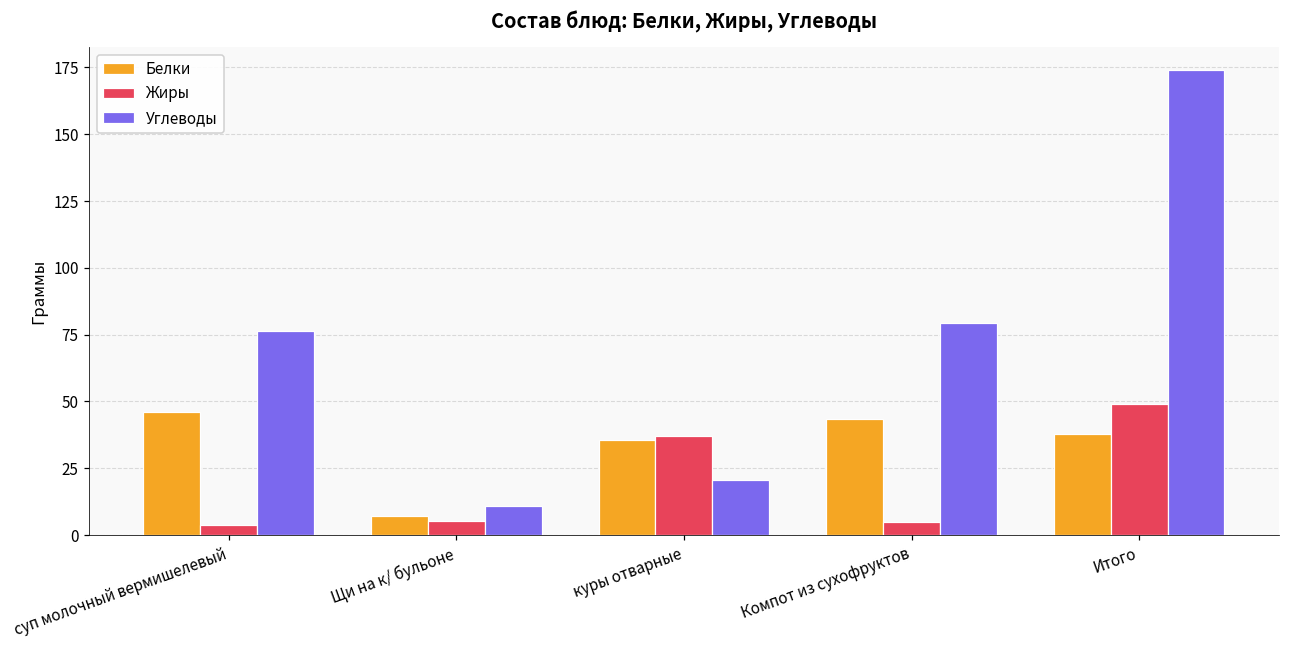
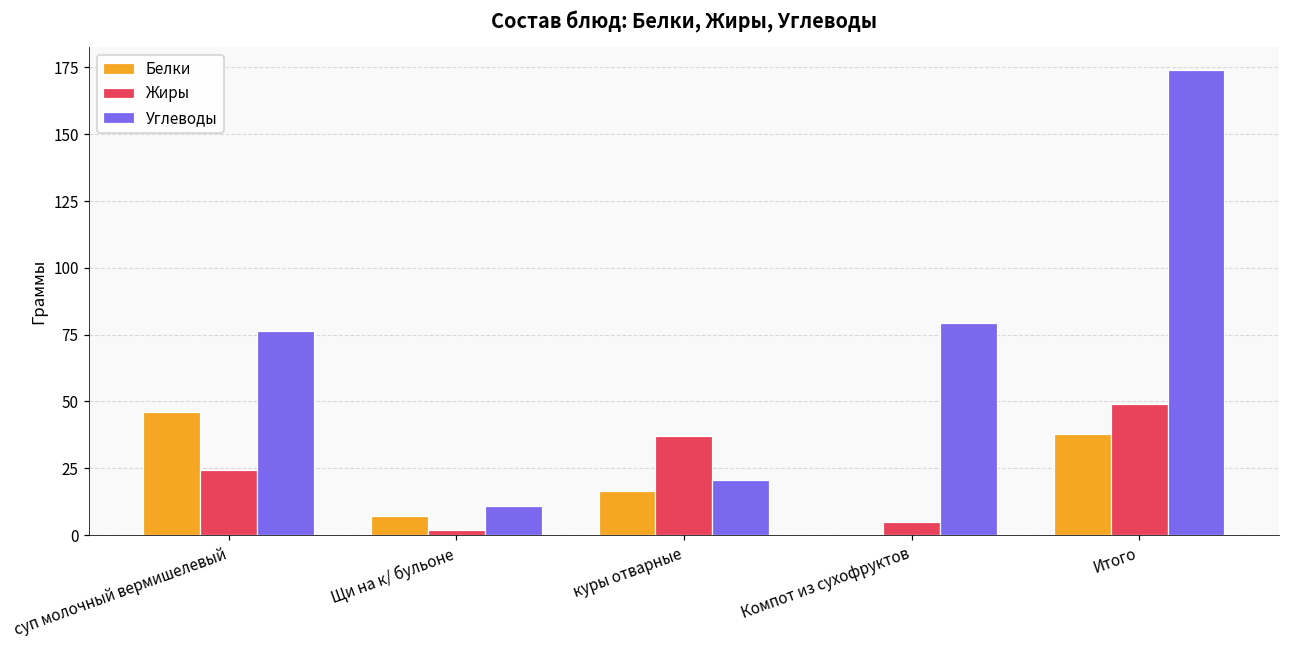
Жиры, суп молочный вермишелевый: 4 -> 24
Жиры, Щи на к/ бульоне: 5 -> 2
Белки, куры отварные: 36 -> 17
Белки, Компот из сухофруктов: 43 -> 0
